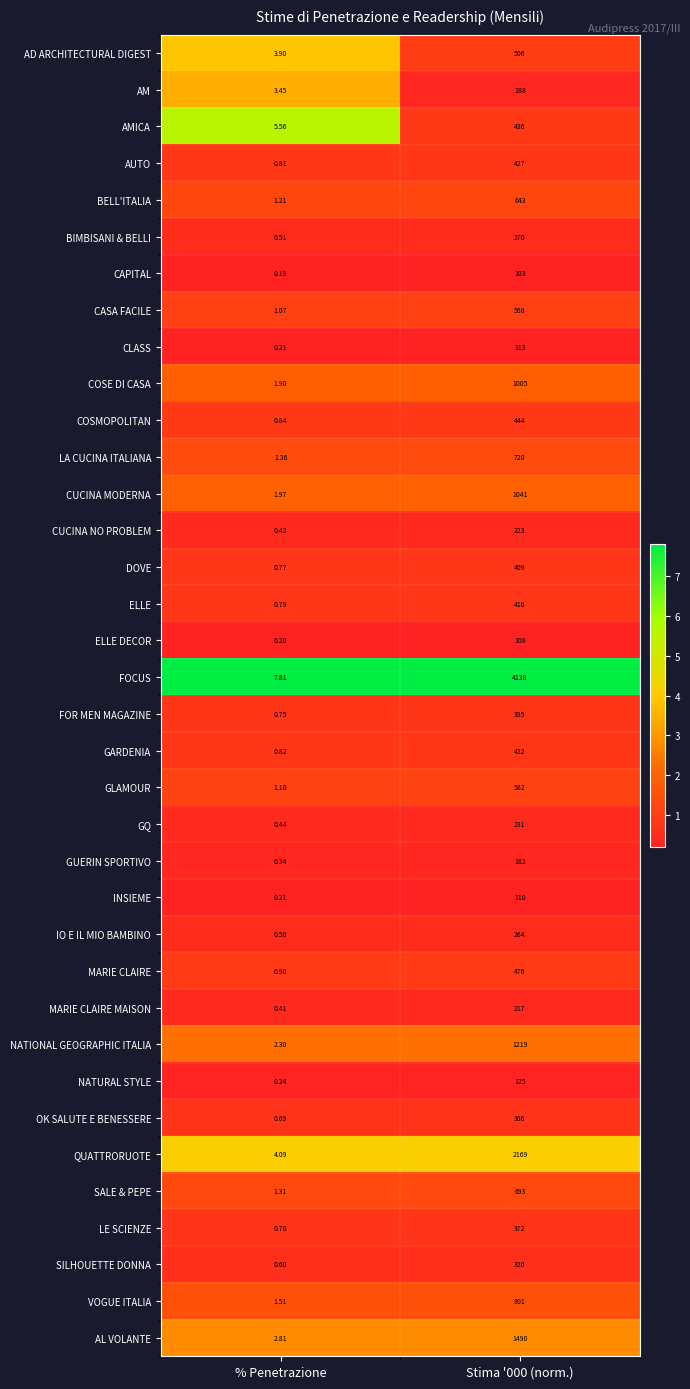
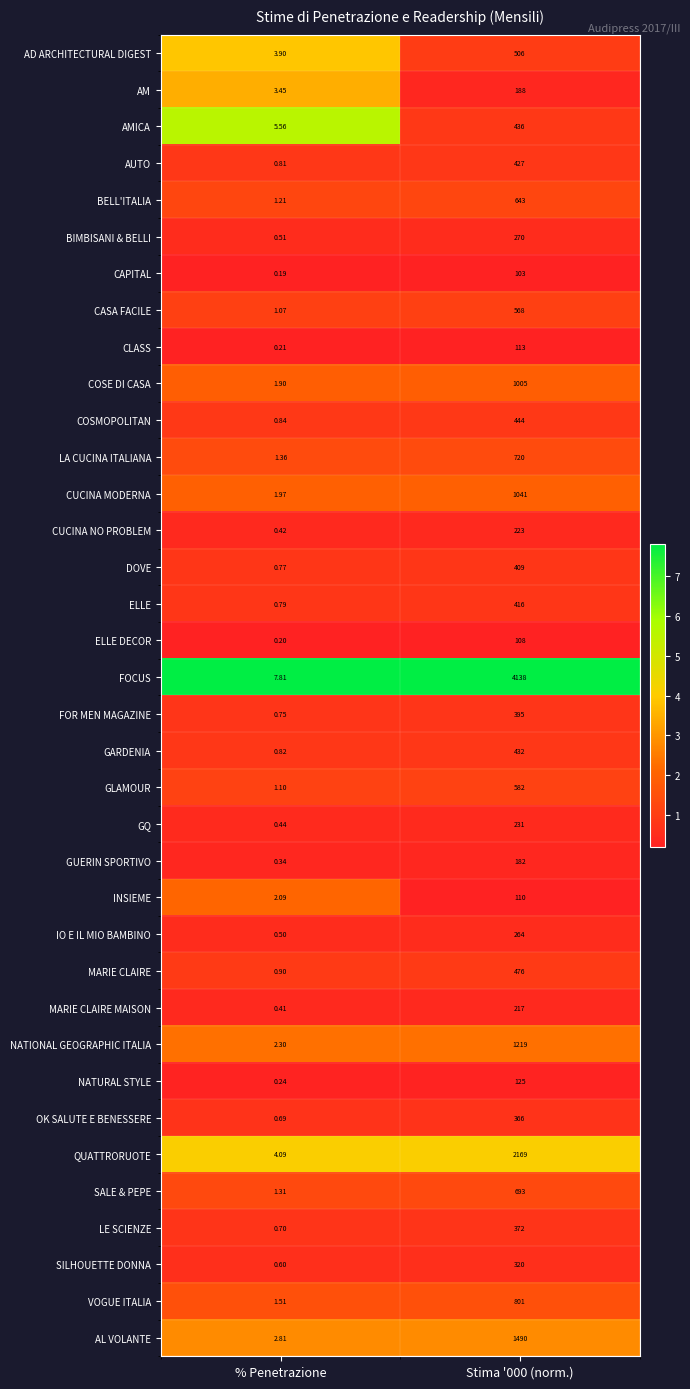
INSIEME, % Penetrazione: 0.21 -> 2.09
